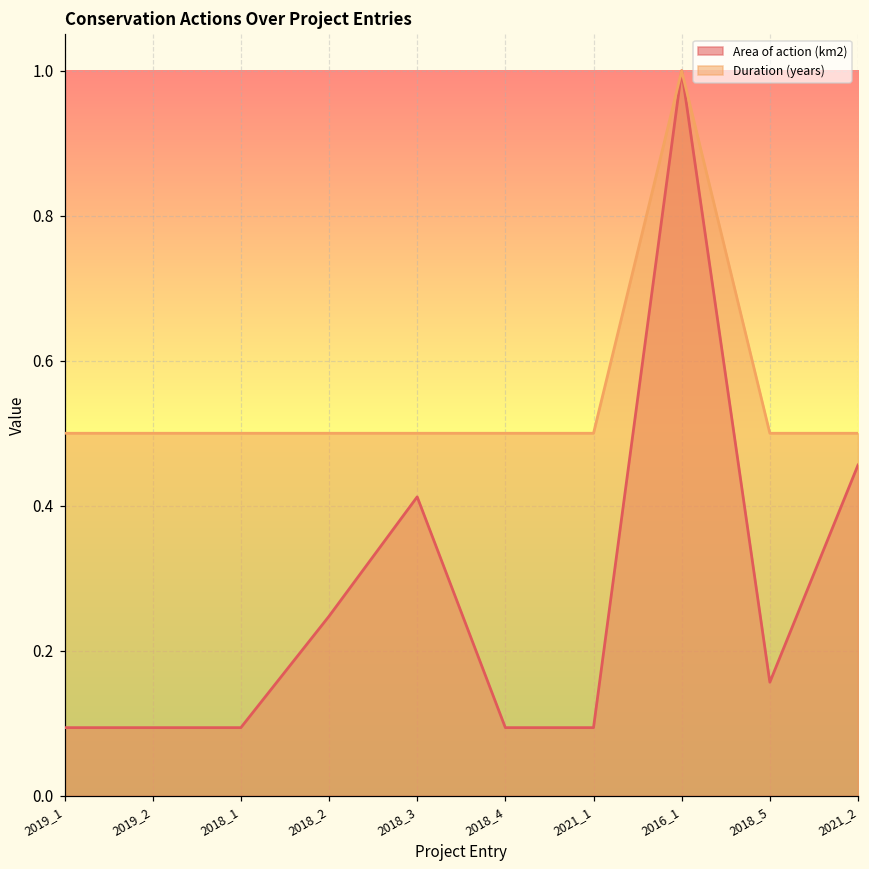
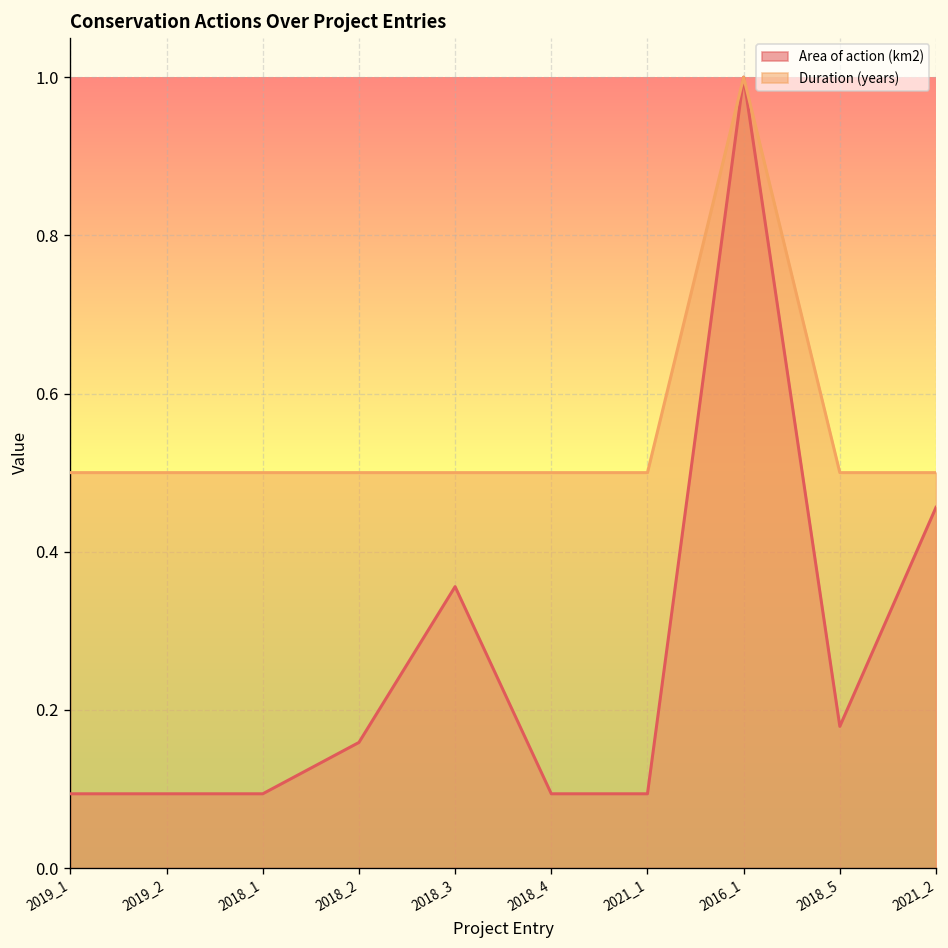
Area of action (km2), 2018_2: 0.25 -> 0.16
Area of action (km2), 2018_3: 0.41 -> 0.36
Area of action (km2), 2018_5: 0.16 -> 0.18
